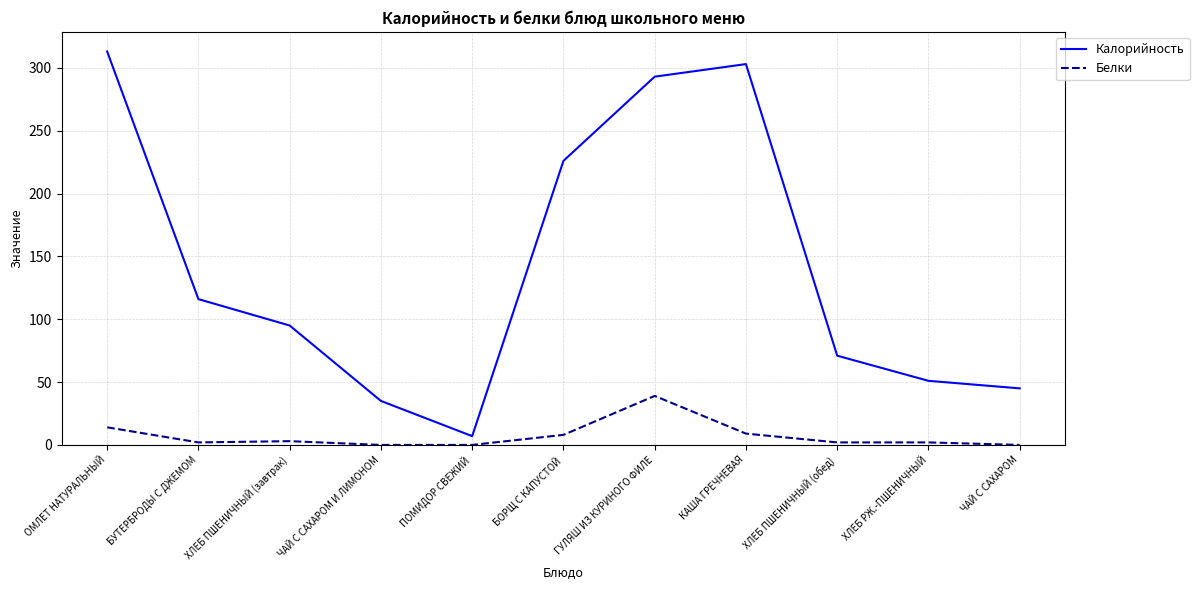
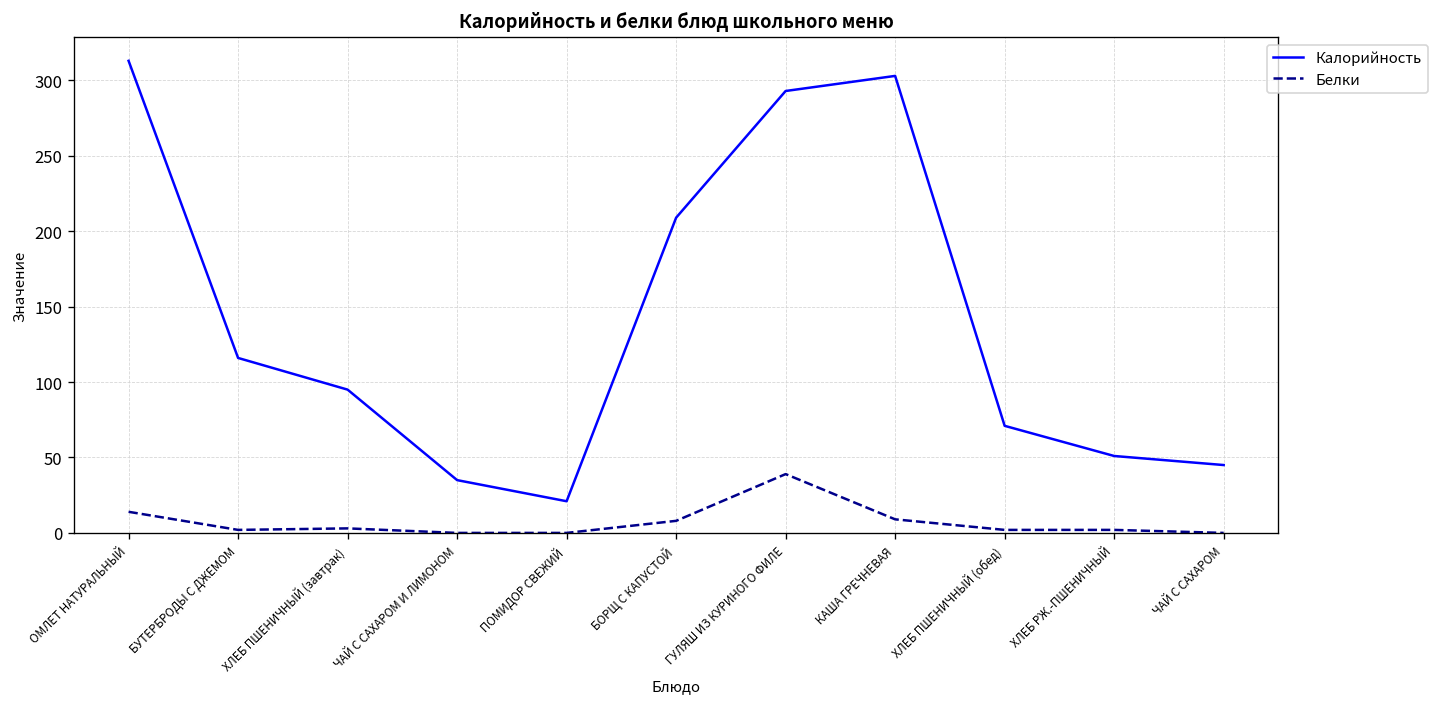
Калорийность, ПОМИДОР СВЕЖИЙ: 7 -> 21
Калорийность, БОРЩ С КАПУСТОЙ: 226 -> 209
